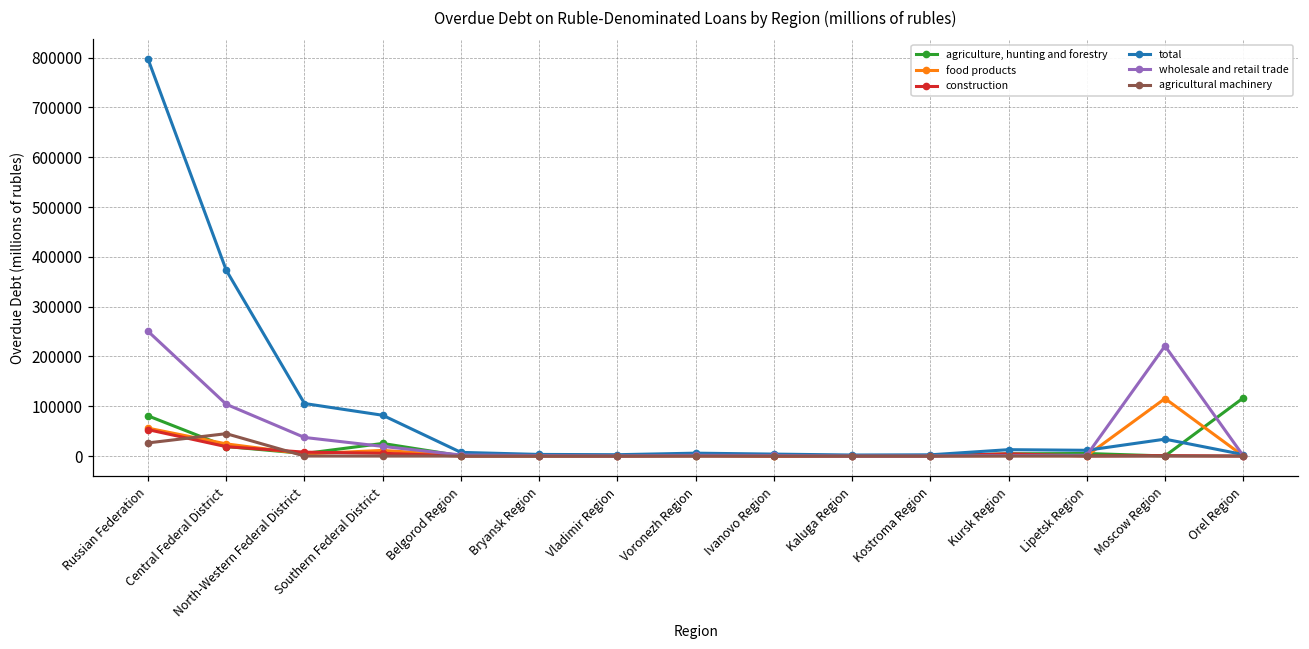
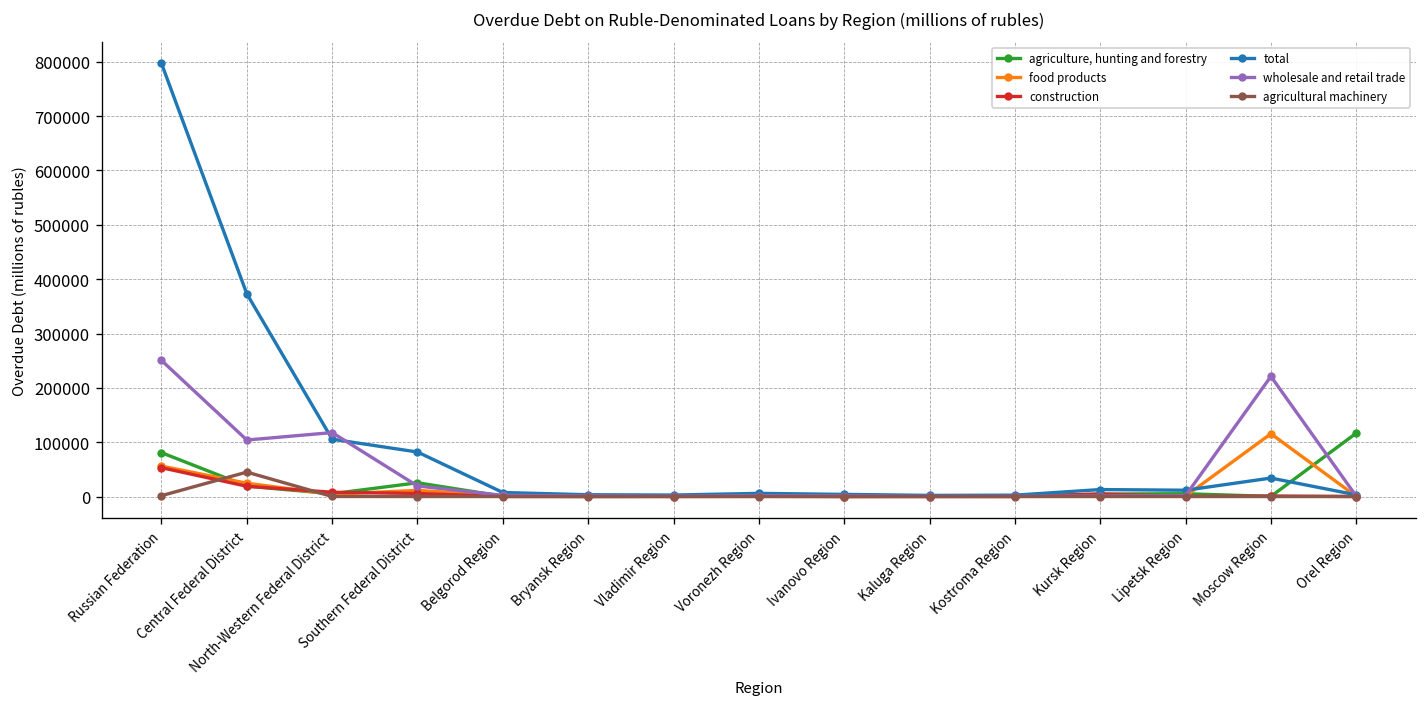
agricultural machinery, Russian Federation: 30000 -> 0
wholesale and retail trade, North-Western Federal District: 40000 -> 120000
